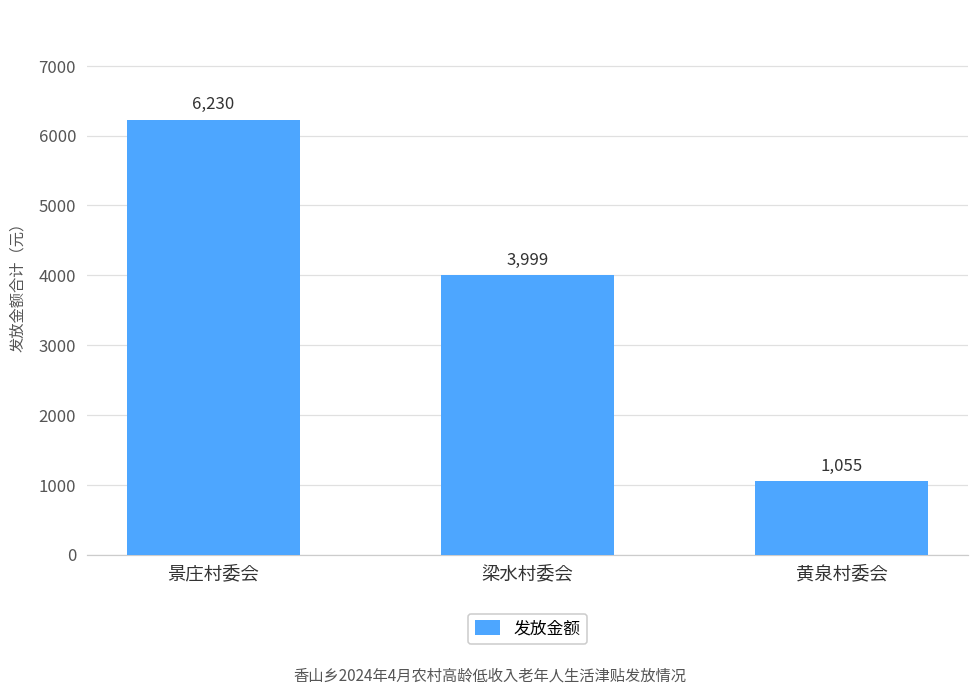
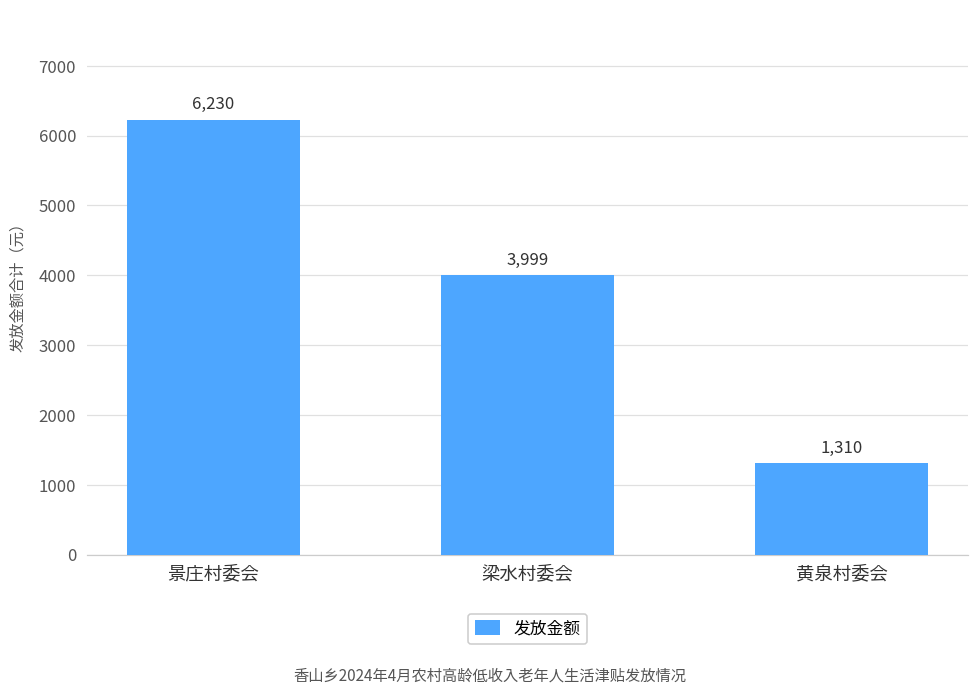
黄泉村委会: 1,055 -> 1,310
